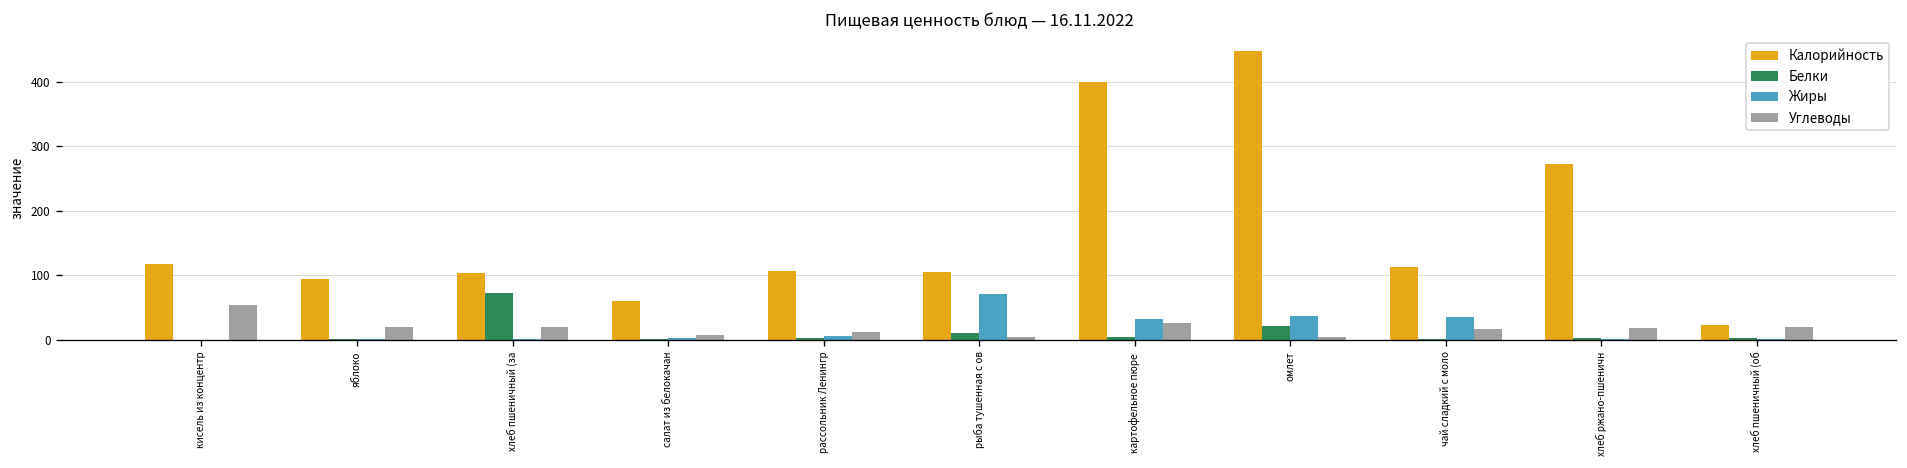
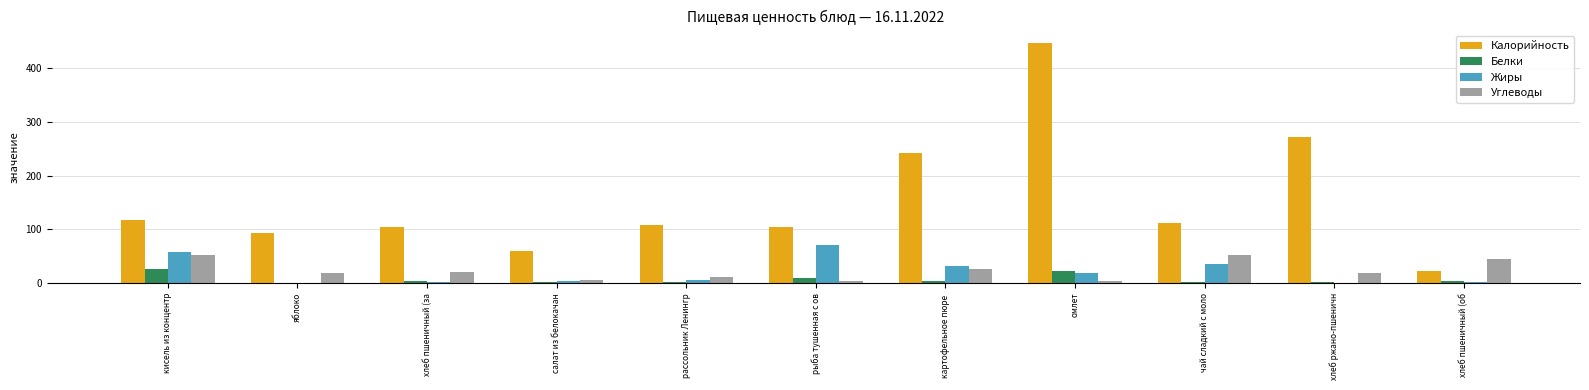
Белки, кисель из концентр: 0 -> 30
Жиры, кисель из концентр: 0 -> 60
Белки, хлеб пшеничный (за: 70 -> 0
Калорийность, картофельное пюре: 400 -> 240
Жиры, омлет: 40 -> 20
Углеводы, чай сладкий с моло: 20 -> 50
Углеводы, хлеб пшеничный (об: 20 -> 40
